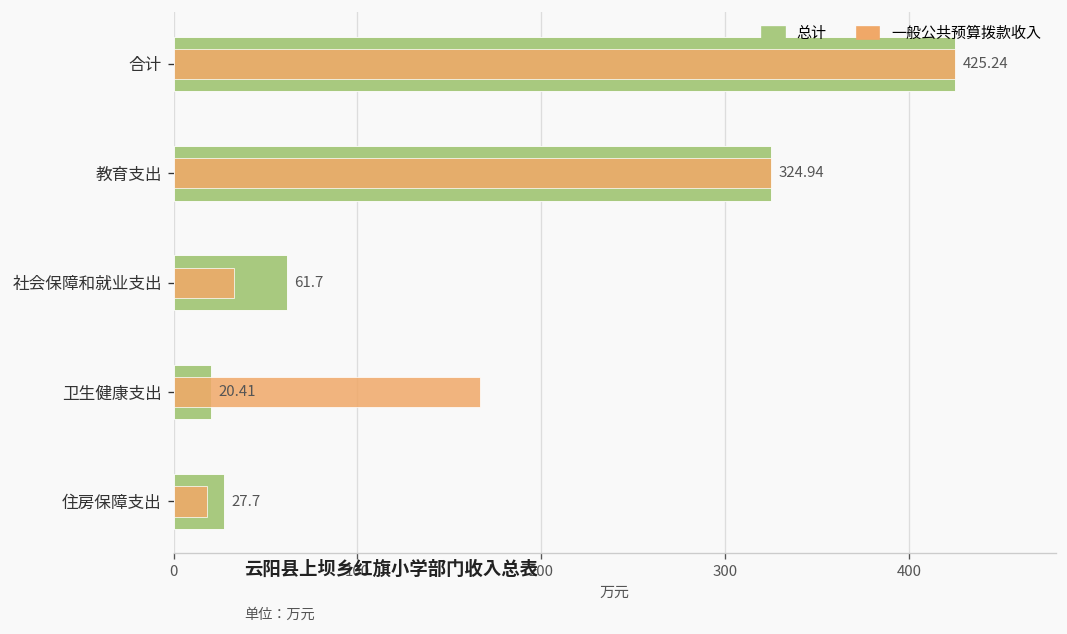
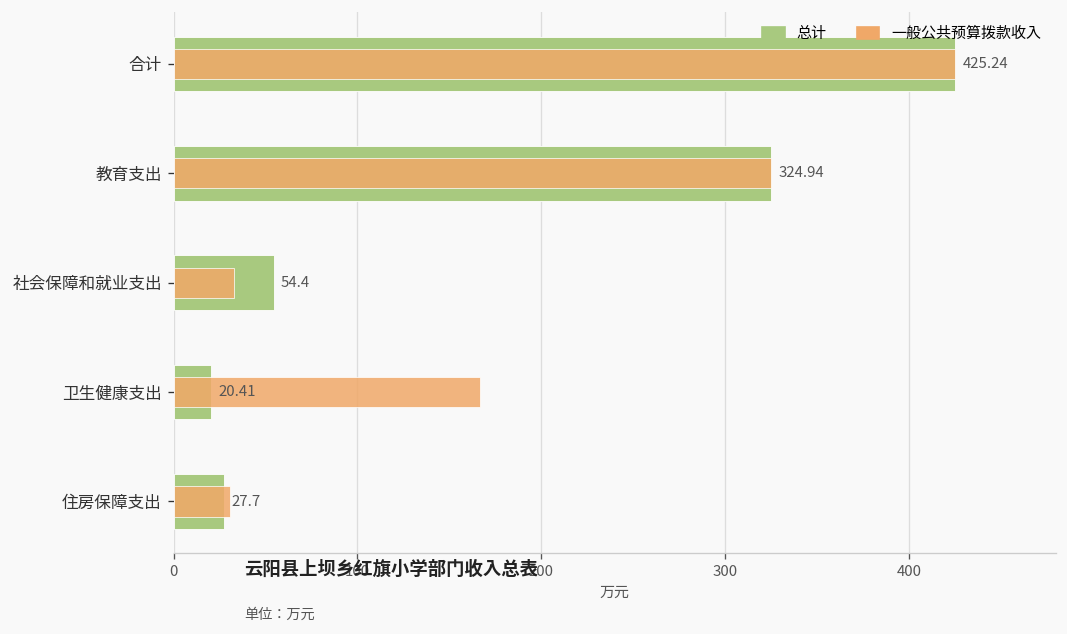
总计, 社会保障和就业支出: 61.7 -> 54.4
一般公共预算拨款收入, 住房保障支出: 18 -> 31
